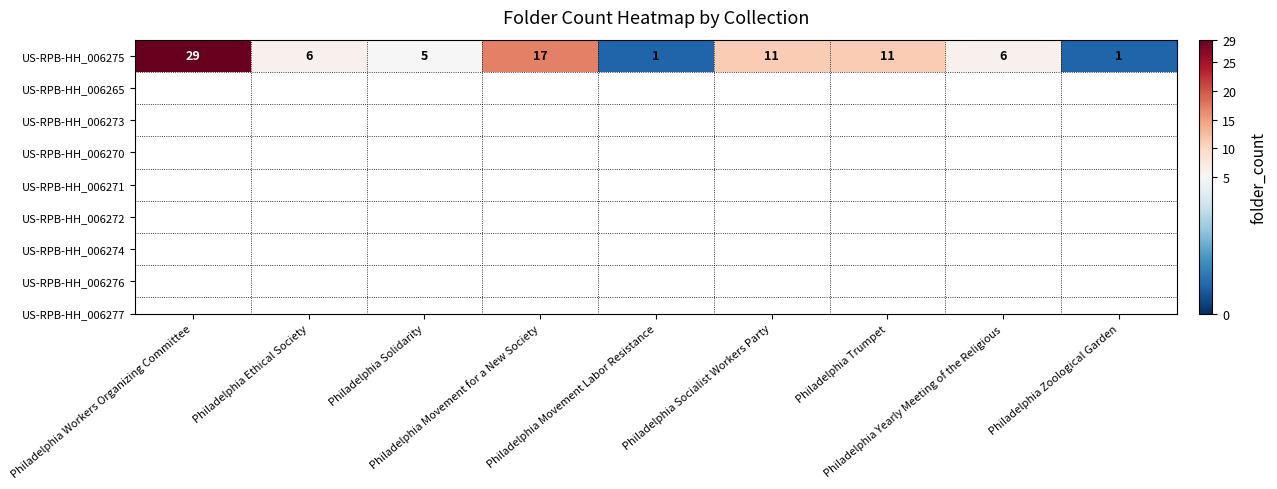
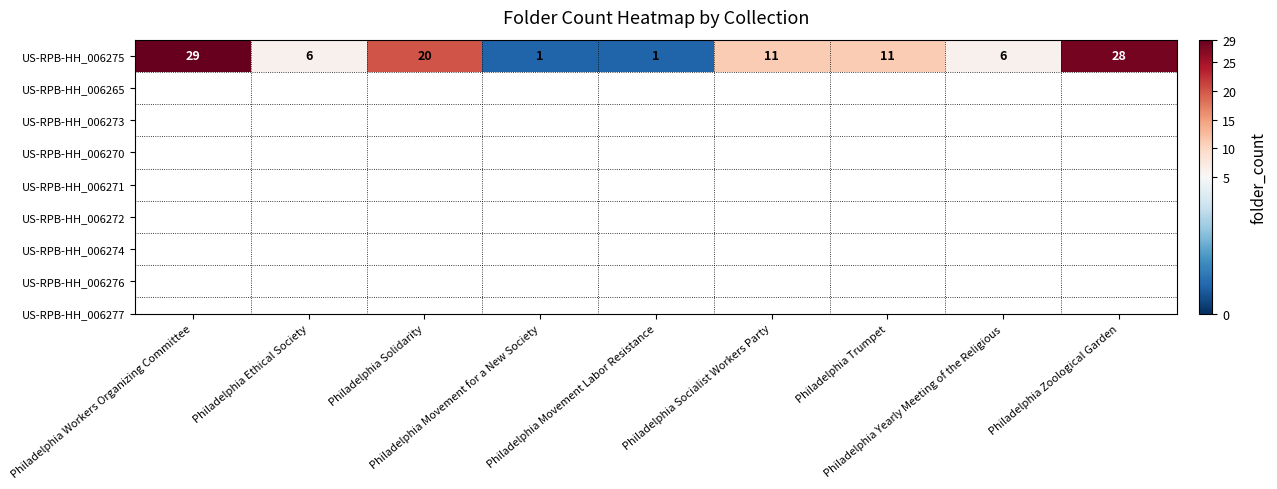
US-RPB-HH_006275, Philadelphia Solidarity: 5 -> 20
US-RPB-HH_006275, Philadelphia Movement for a New Society: 17 -> 1
US-RPB-HH_006275, Philadelphia Zoological Garden: 1 -> 28
